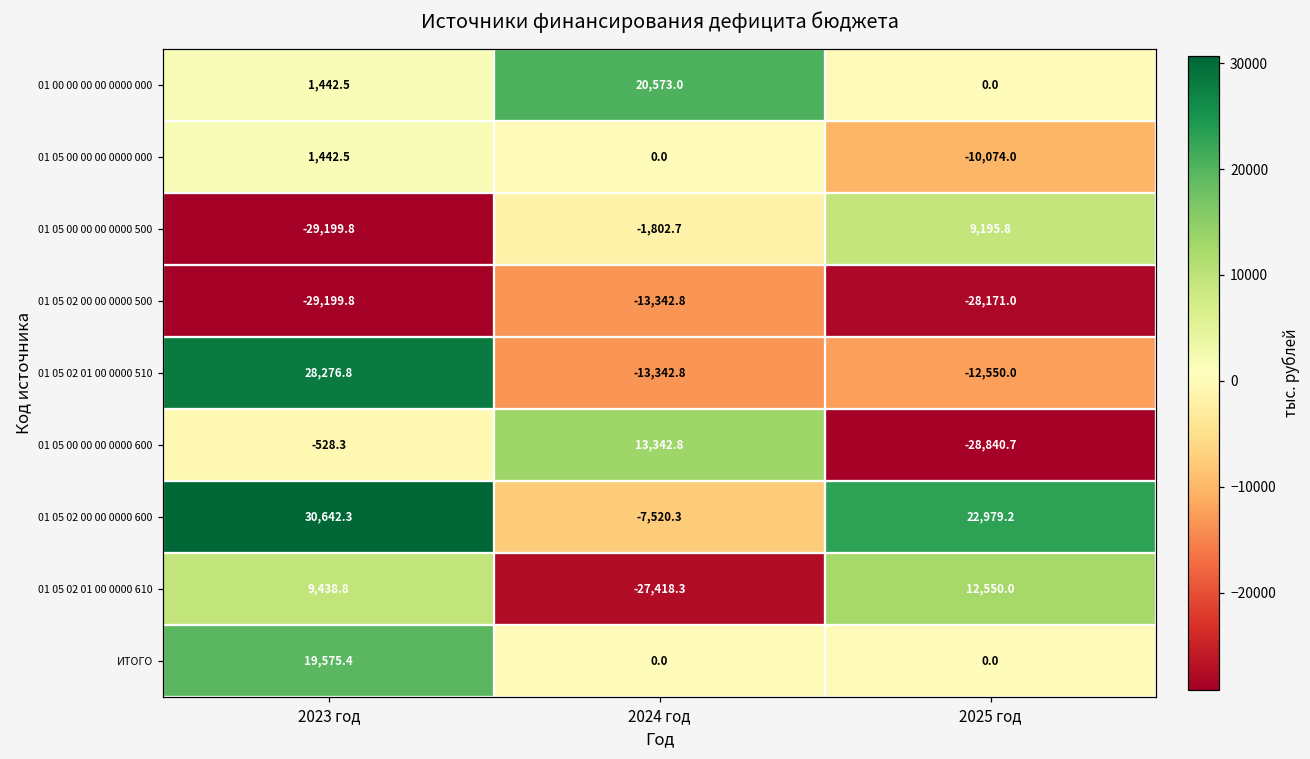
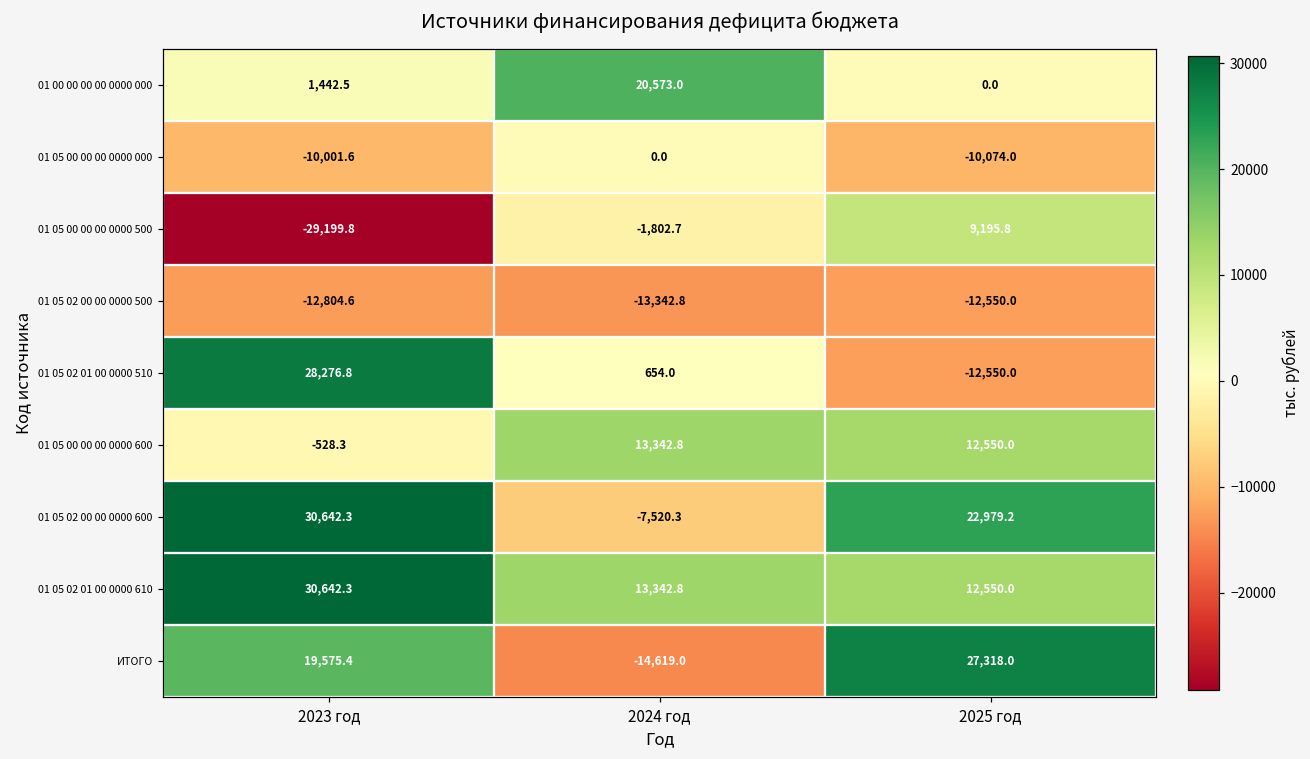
01 05 00 00 00 0000 000, 2023 год: 1,442.5 -> -10,001.6
01 05 02 00 00 0000 500, 2023 год: -29,199.8 -> -12,804.6
01 05 02 00 00 0000 500, 2025 год: -28,171.0 -> -12,550.0
01 05 02 01 00 0000 510, 2024 год: -13,342.8 -> 654.0
01 05 00 00 00 0000 600, 2025 год: -28,840.7 -> 12,550.0
01 05 02 01 00 0000 610, 2023 год: 9,438.8 -> 30,642.3
01 05 02 01 00 0000 610, 2024 год: -27,418.3 -> 13,342.8
ИТОГО, 2024 год: 0.0 -> -14,619.0
ИТОГО, 2025 год: 0.0 -> 27,318.0
